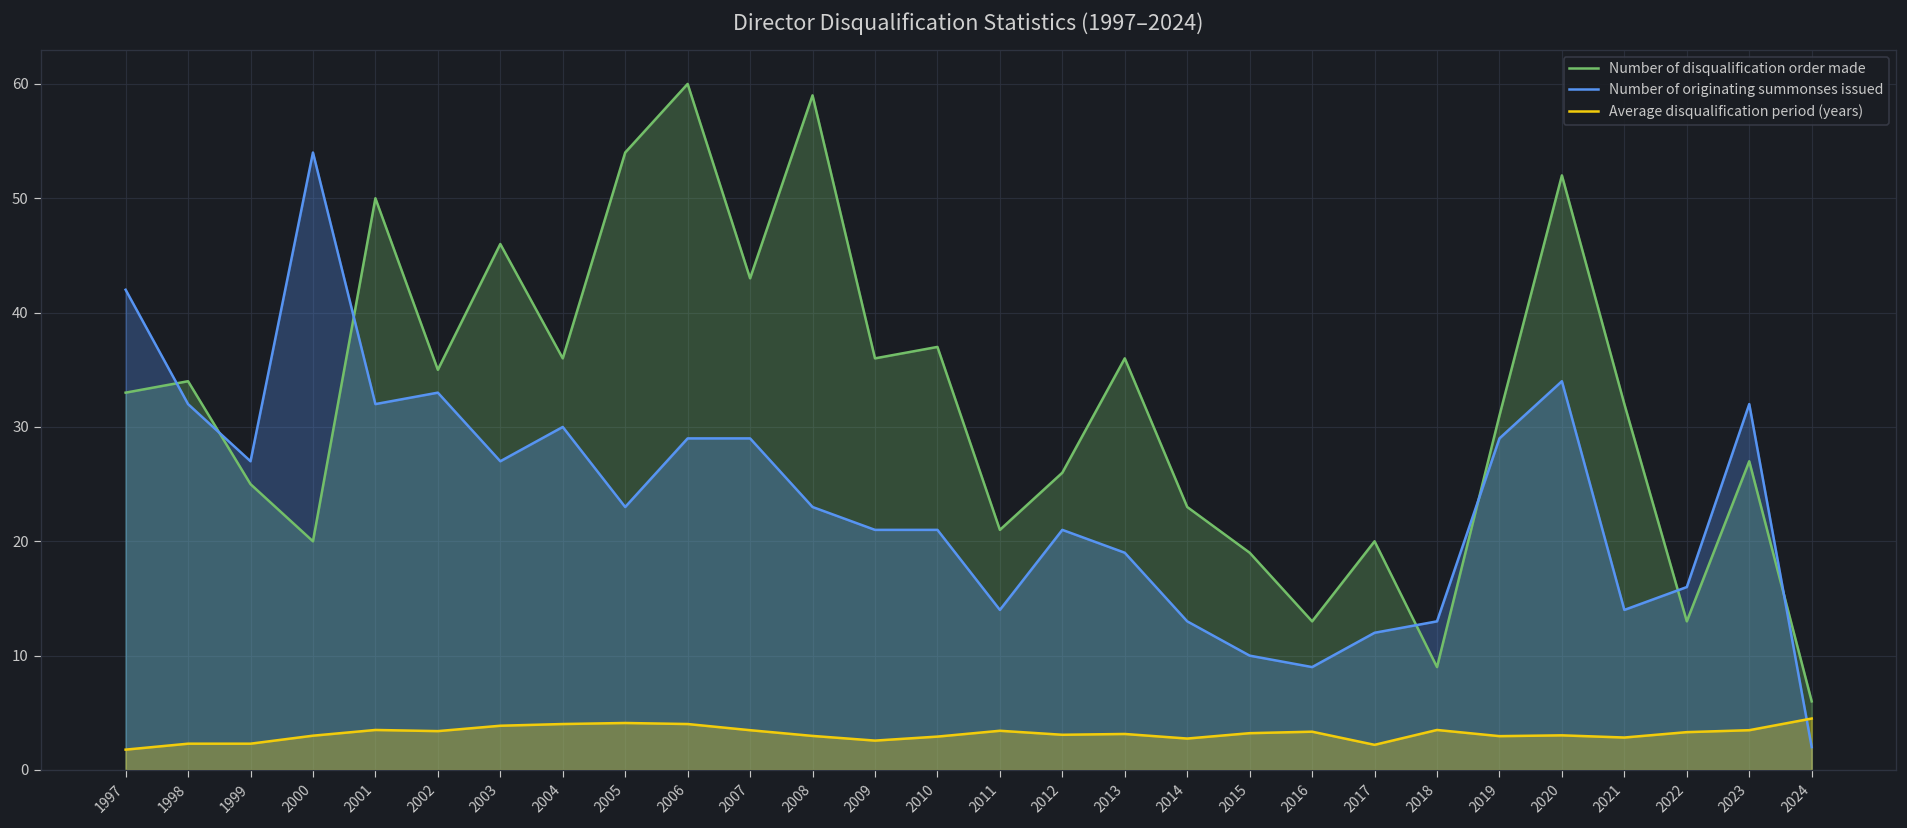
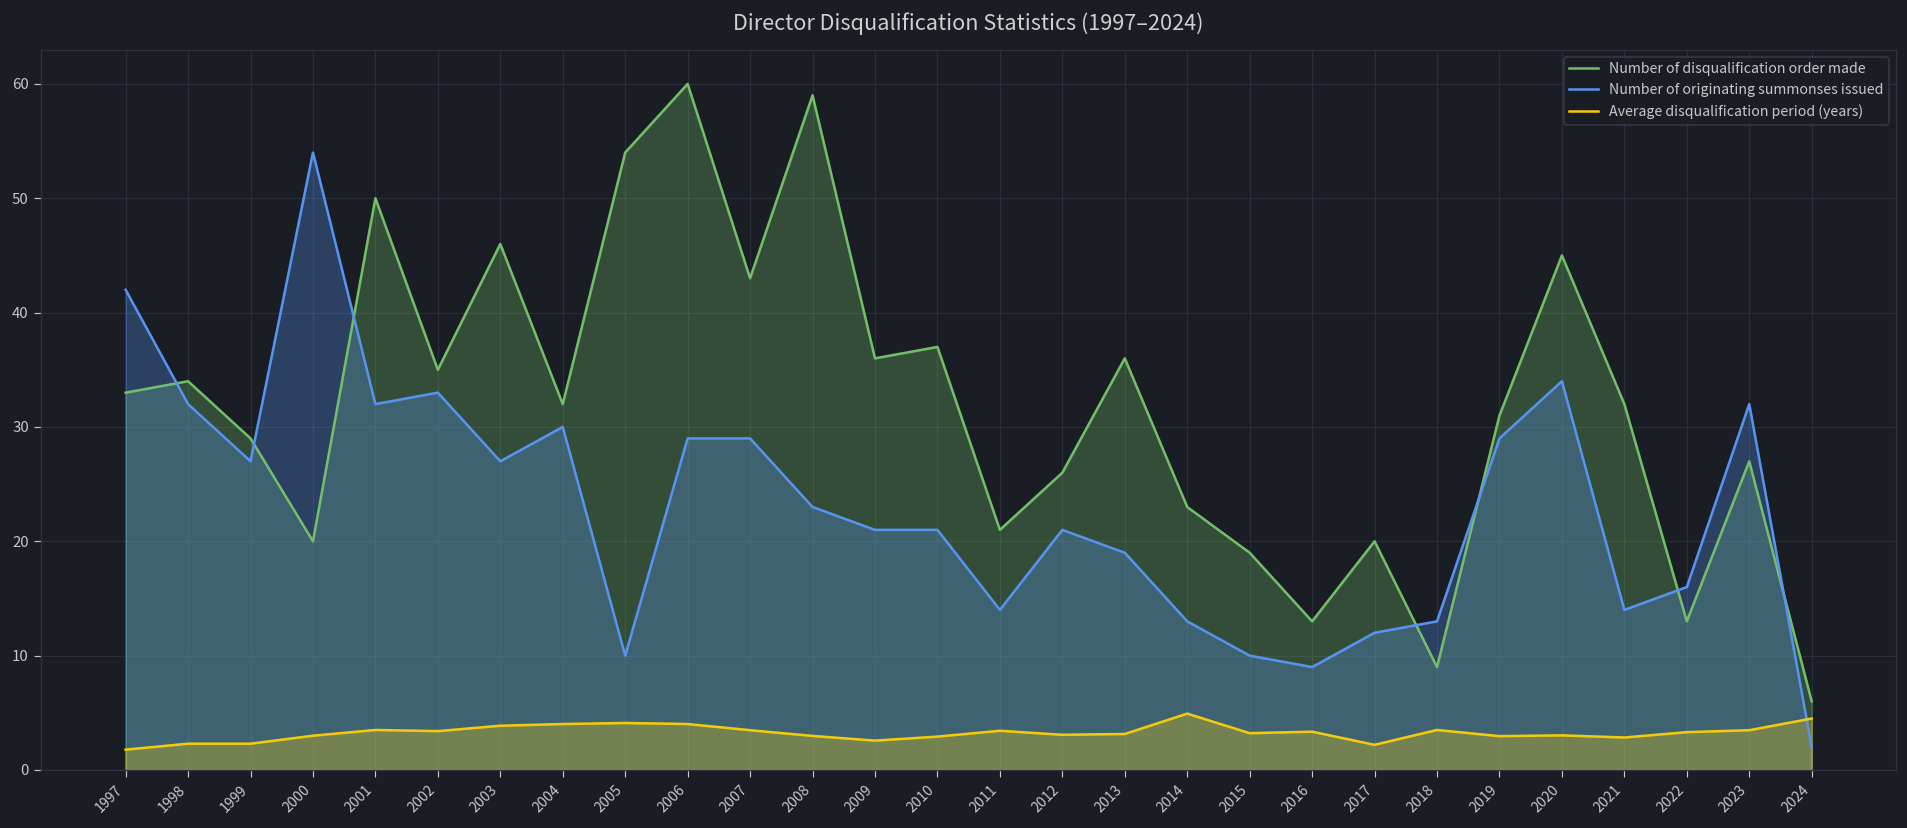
Number of disqualification order made, 1999: 25 -> 29
Number of disqualification order made, 2004: 36 -> 32
Number of originating summonses issued, 2005: 23 -> 10
Average disqualification period (years), 2014: 3 -> 5
Number of disqualification order made, 2020: 52 -> 45
